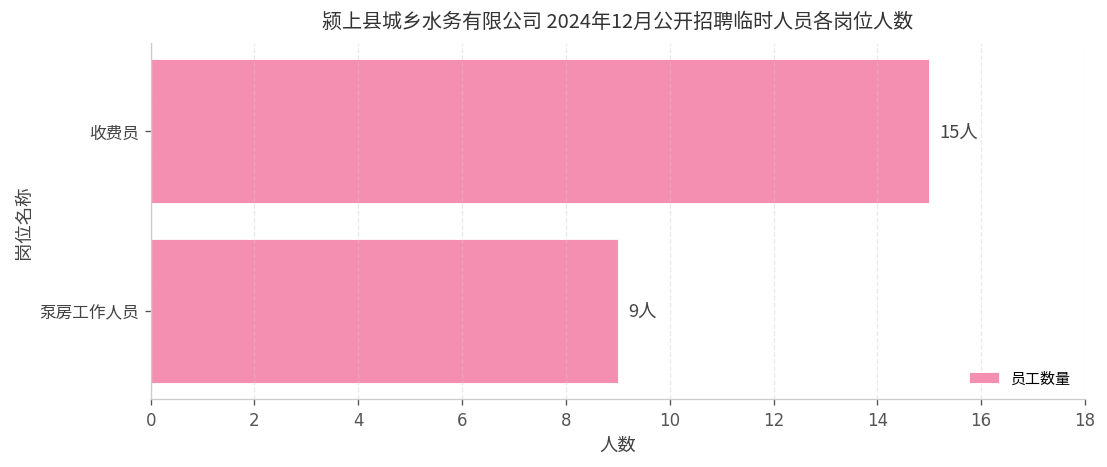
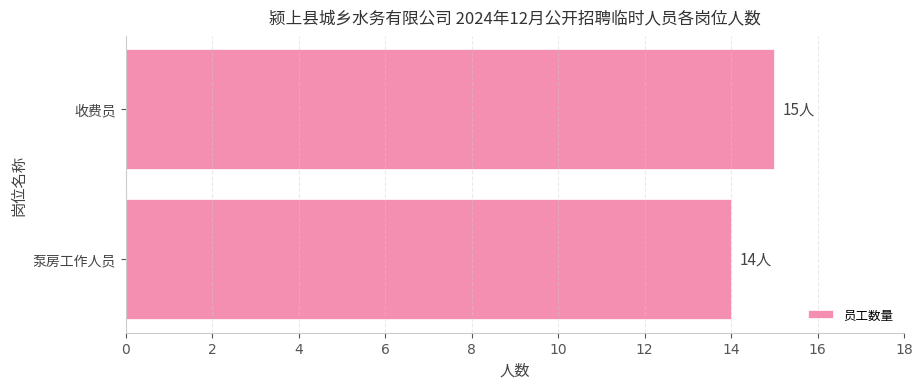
泵房工作人员: 9人 -> 14人
